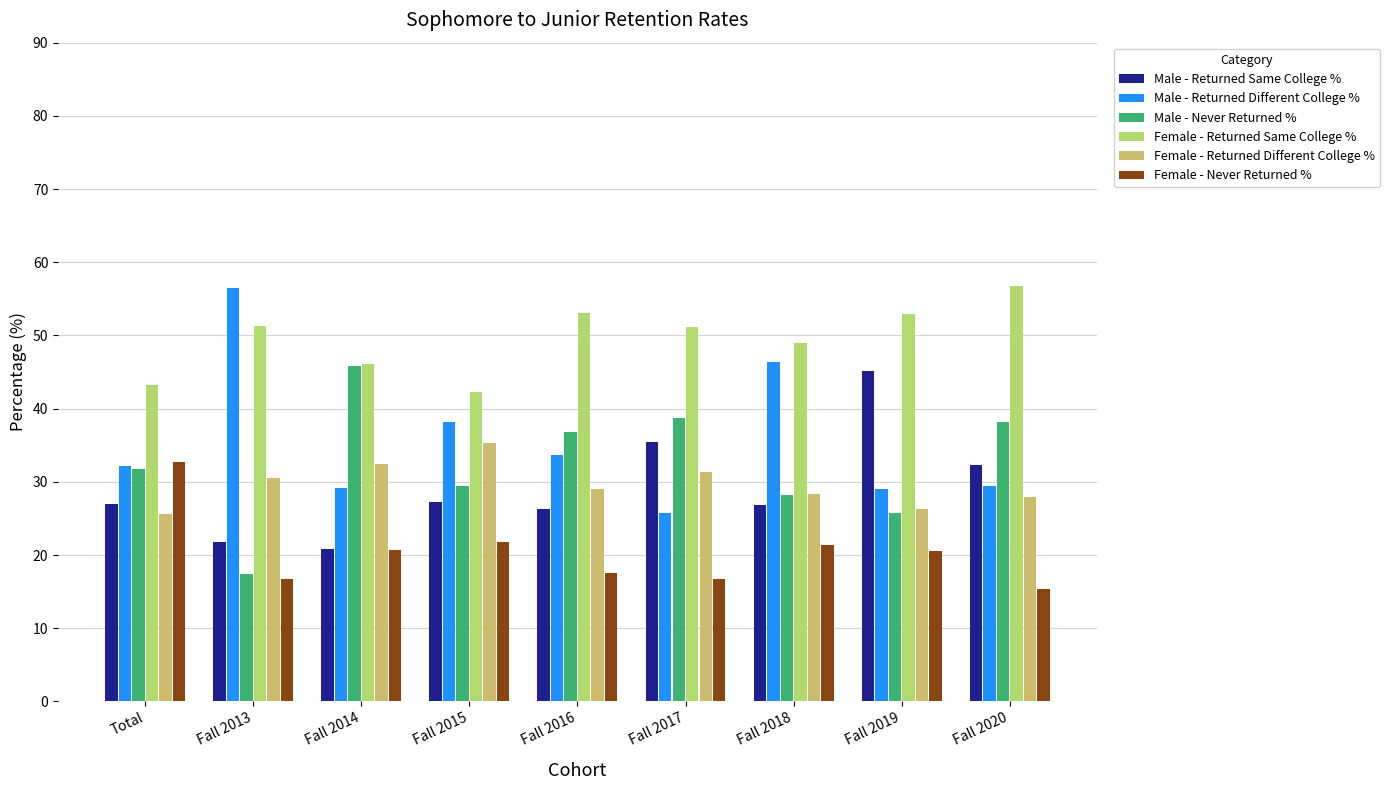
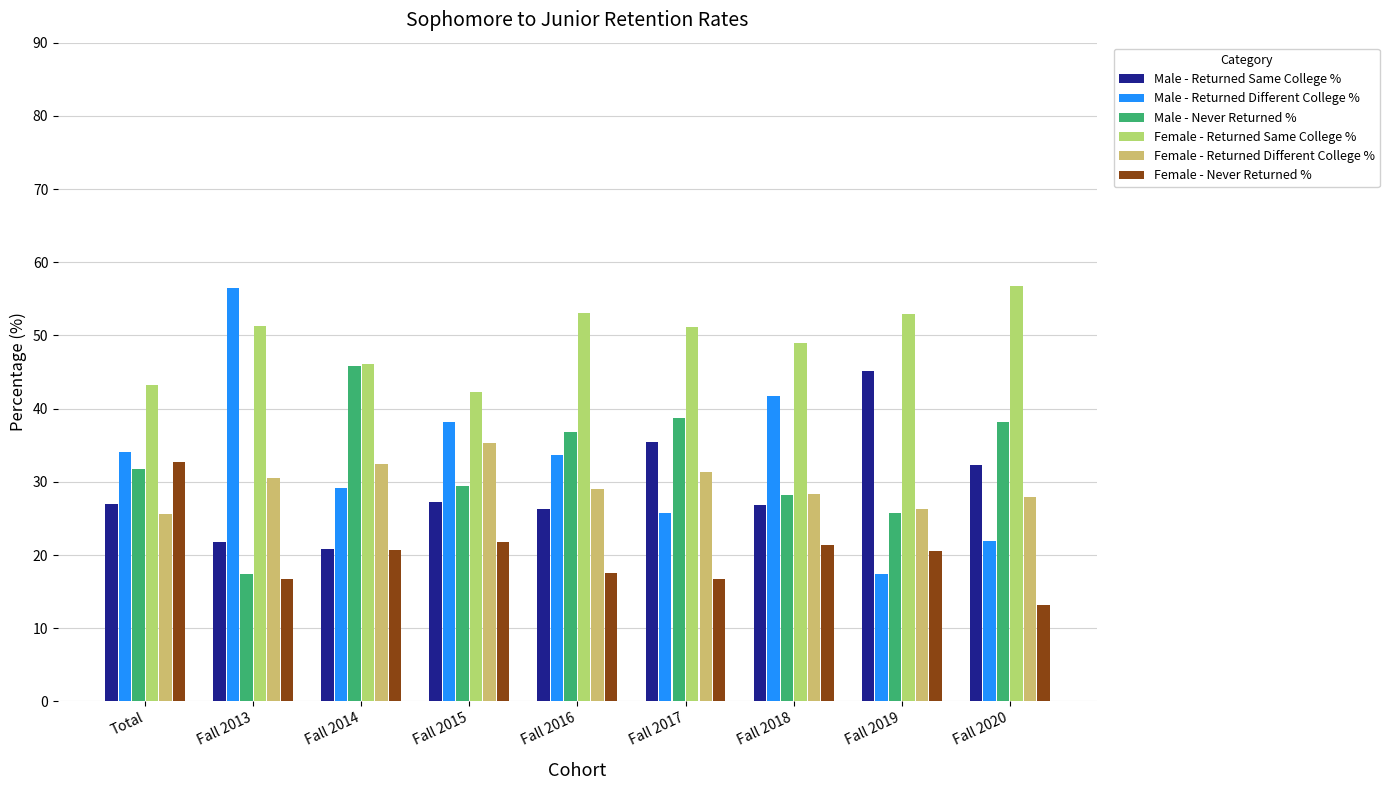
Male - Returned Different College %, Total: 32 -> 34
Male - Returned Different College %, Fall 2018: 46 -> 42
Male - Returned Different College %, Fall 2019: 29 -> 17
Male - Returned Different College %, Fall 2020: 29 -> 22
Female - Never Returned %, Fall 2020: 15 -> 13
